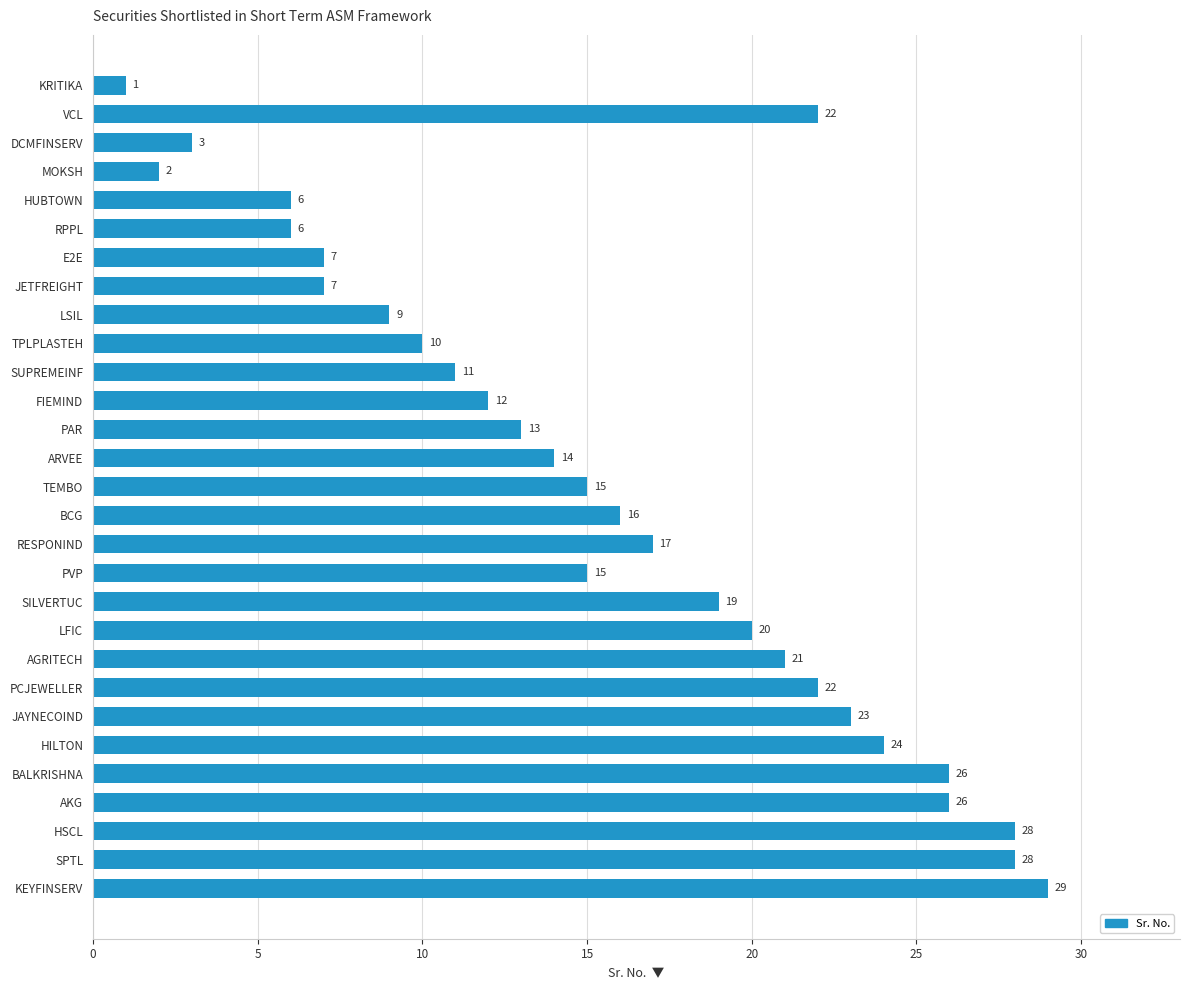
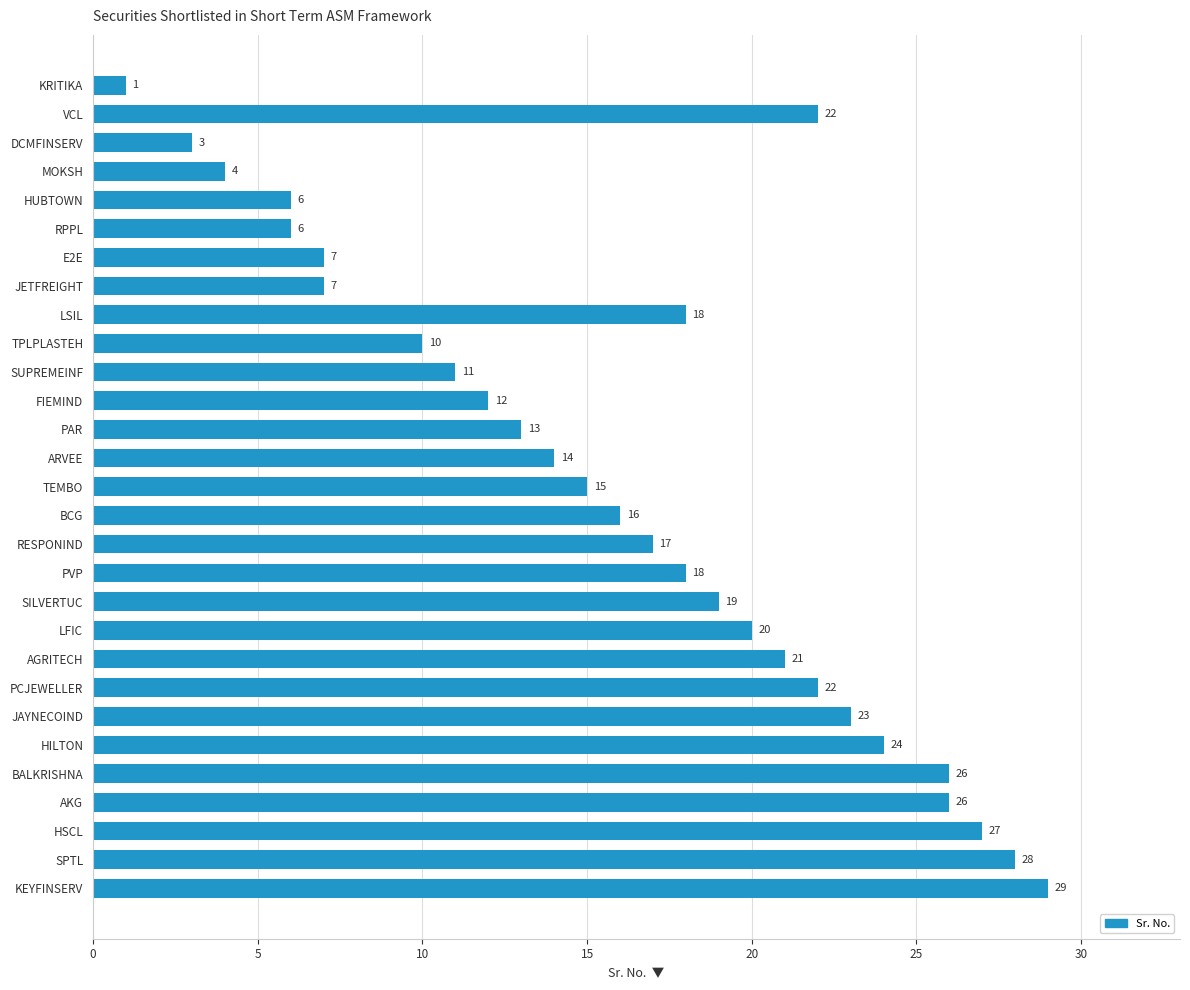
MOKSH: 2 -> 4
LSIL: 9 -> 18
PVP: 15 -> 18
HSCL: 28 -> 27
